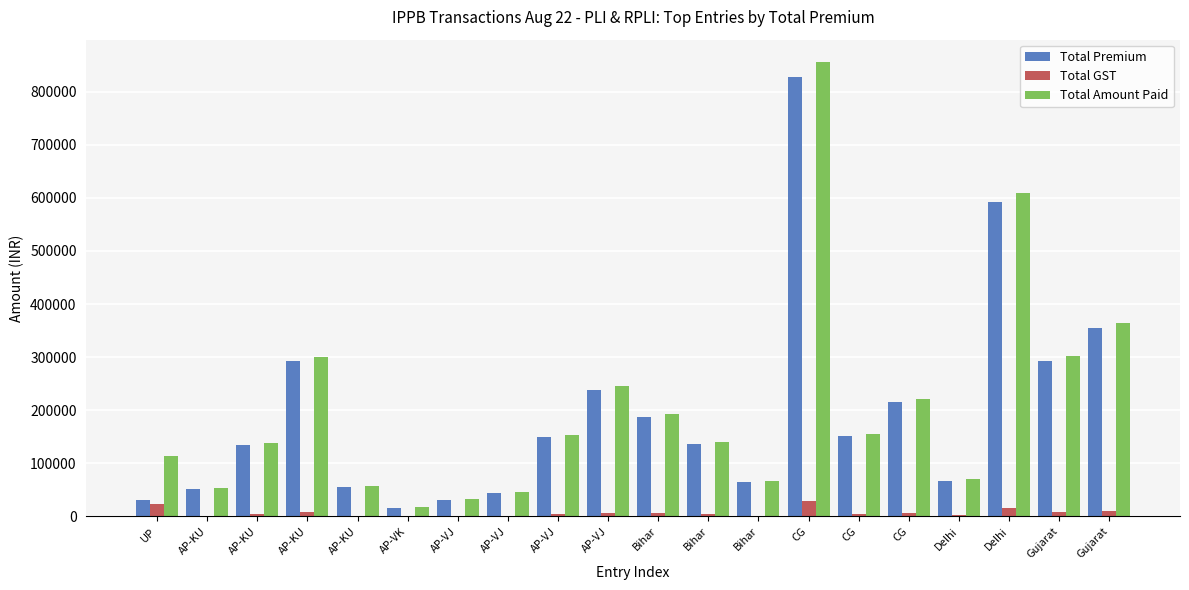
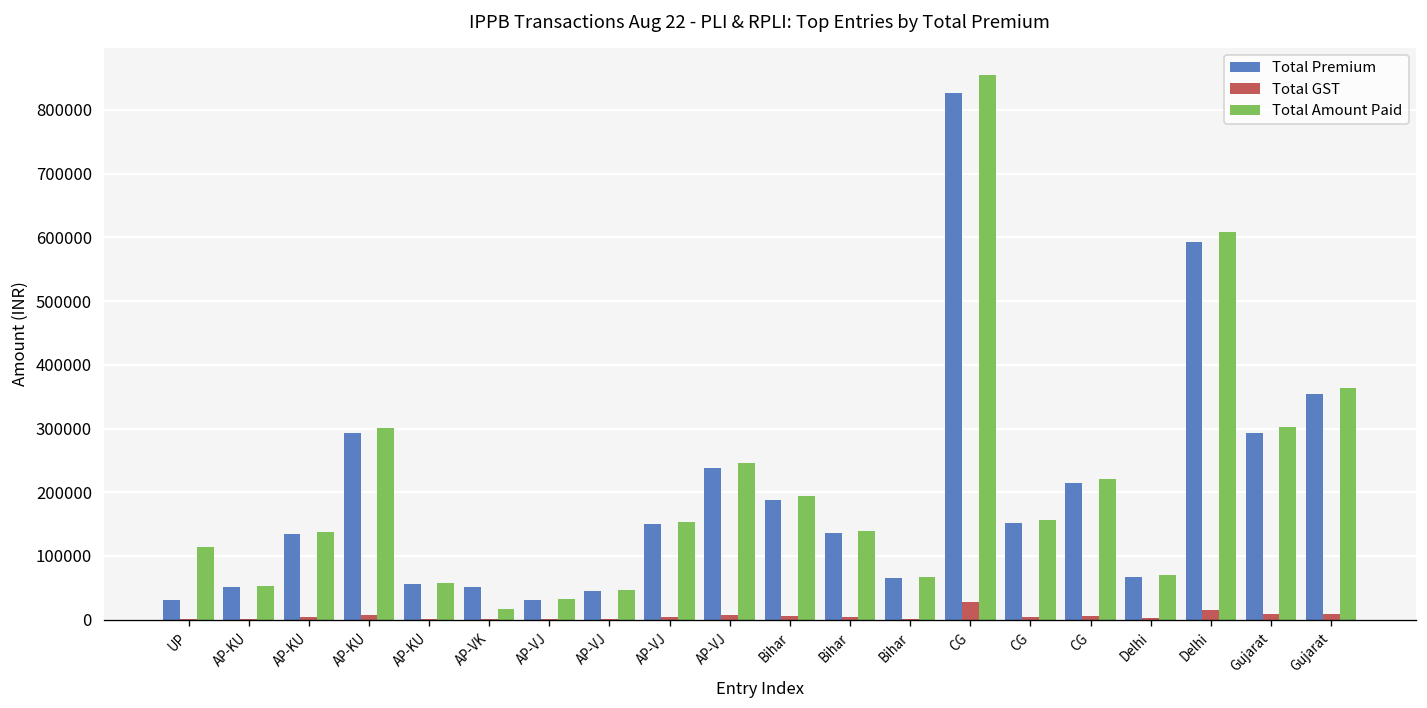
Total GST, UP: 20000 -> 0
Total Premium, AP-VK: 20000 -> 50000
